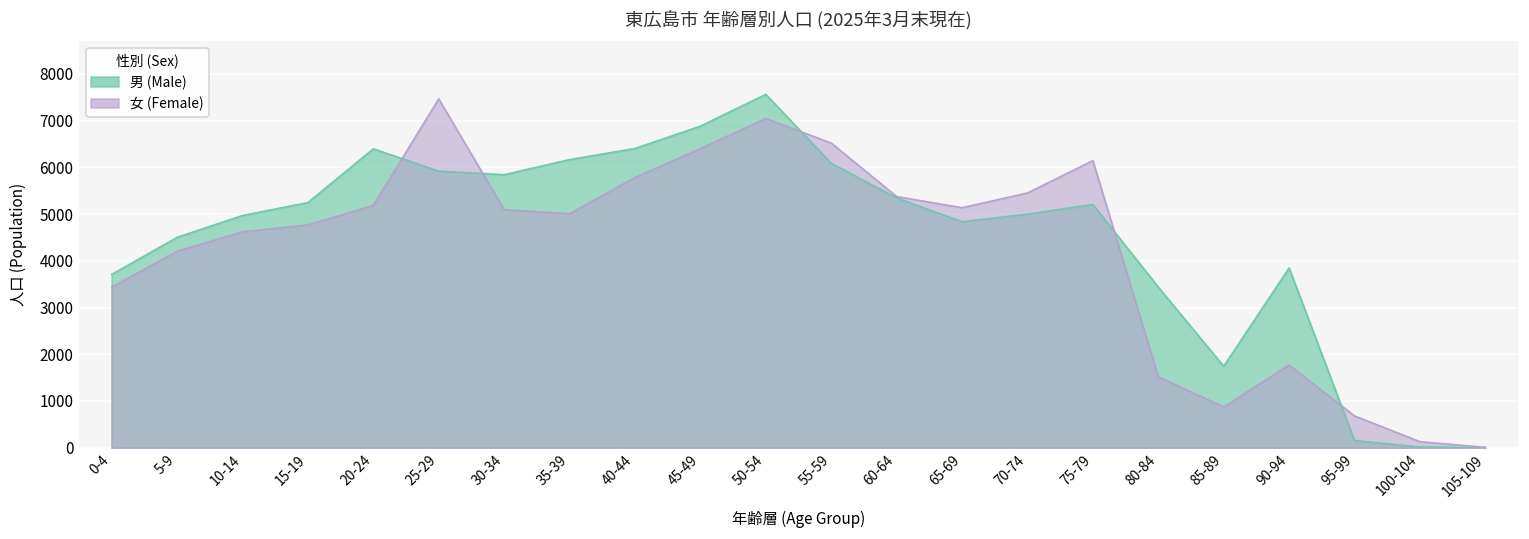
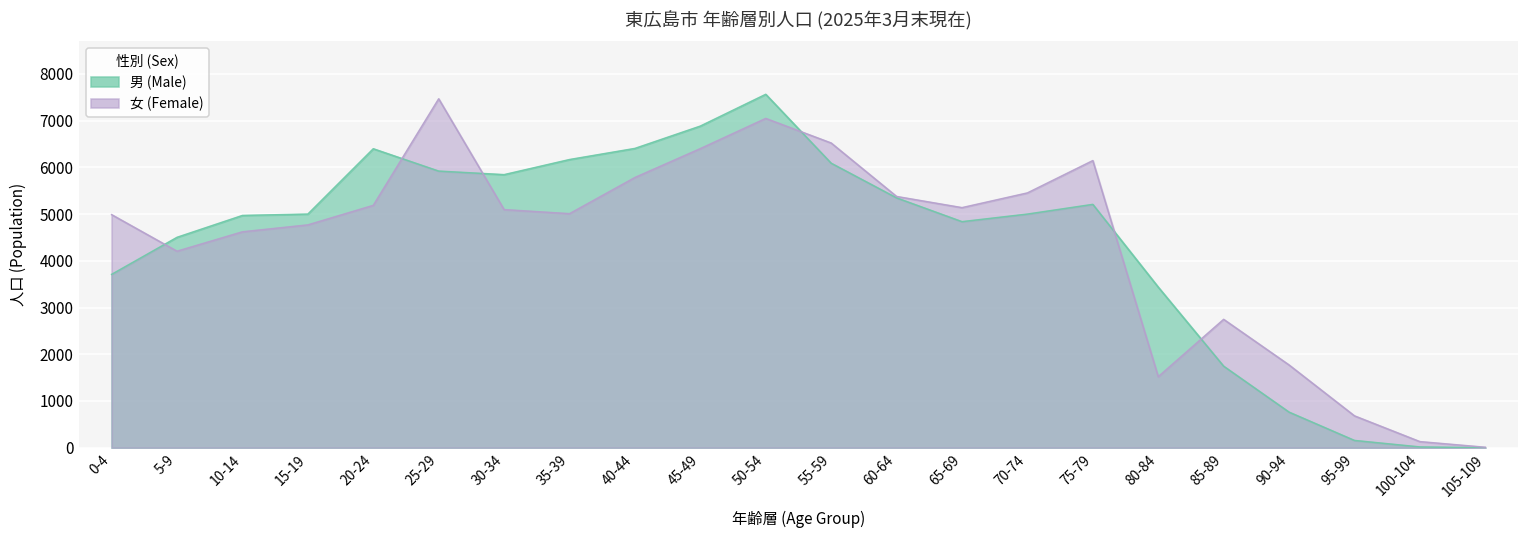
女 (Female), 0-4: 3400 -> 5000
男 (Male), 15-19: 5200 -> 5000
女 (Female), 85-89: 900 -> 2700
男 (Male), 90-94: 3800 -> 800
